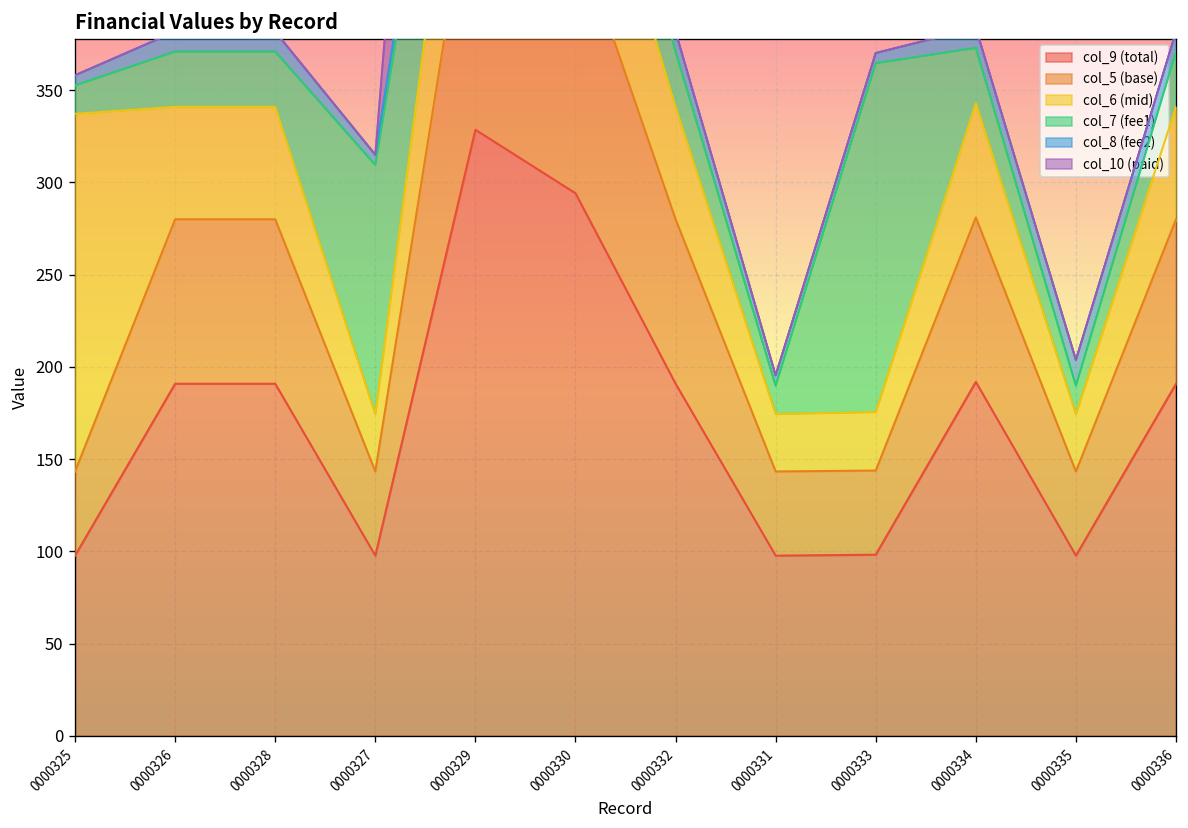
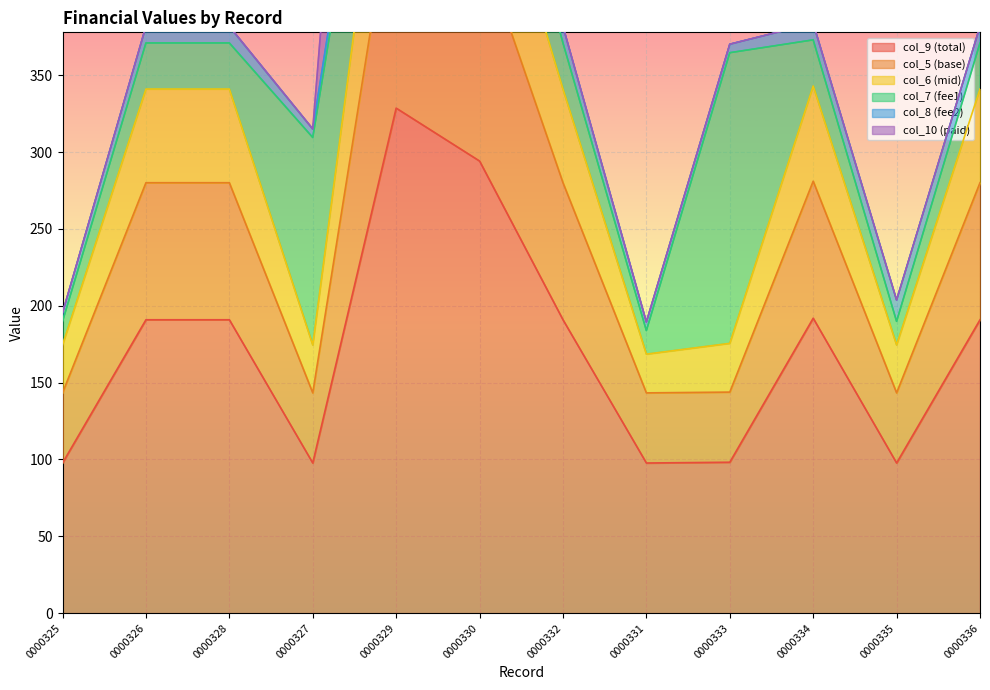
col_6 (mid), 0000325: 194 -> 31
col_6 (mid), 0000331: 31 -> 25
